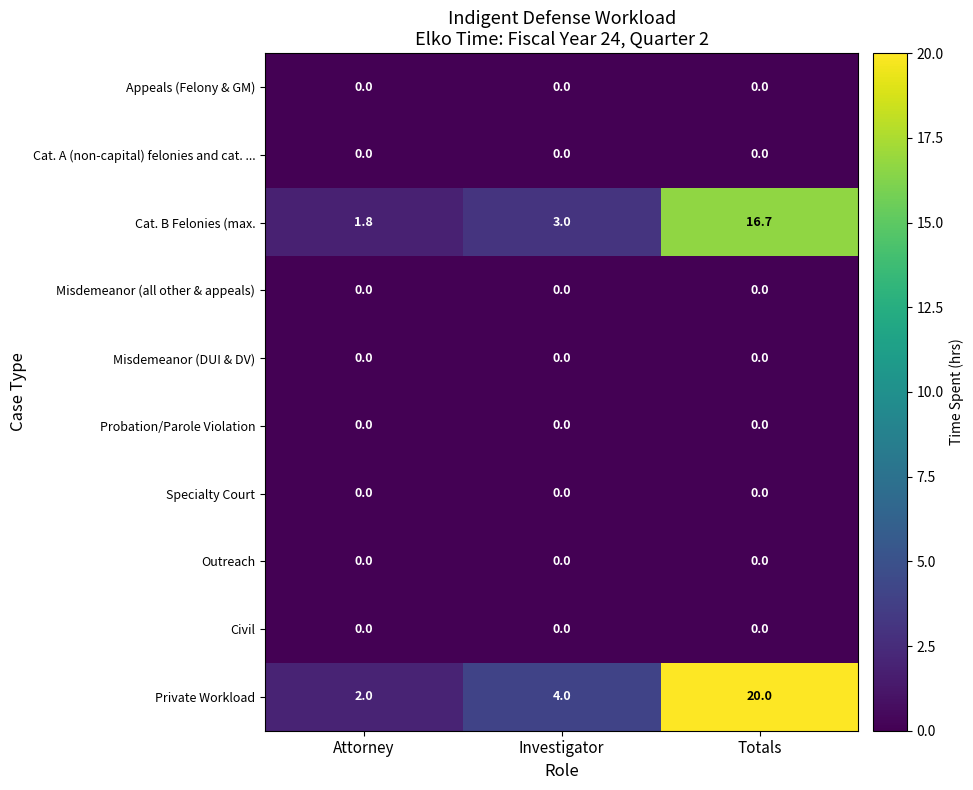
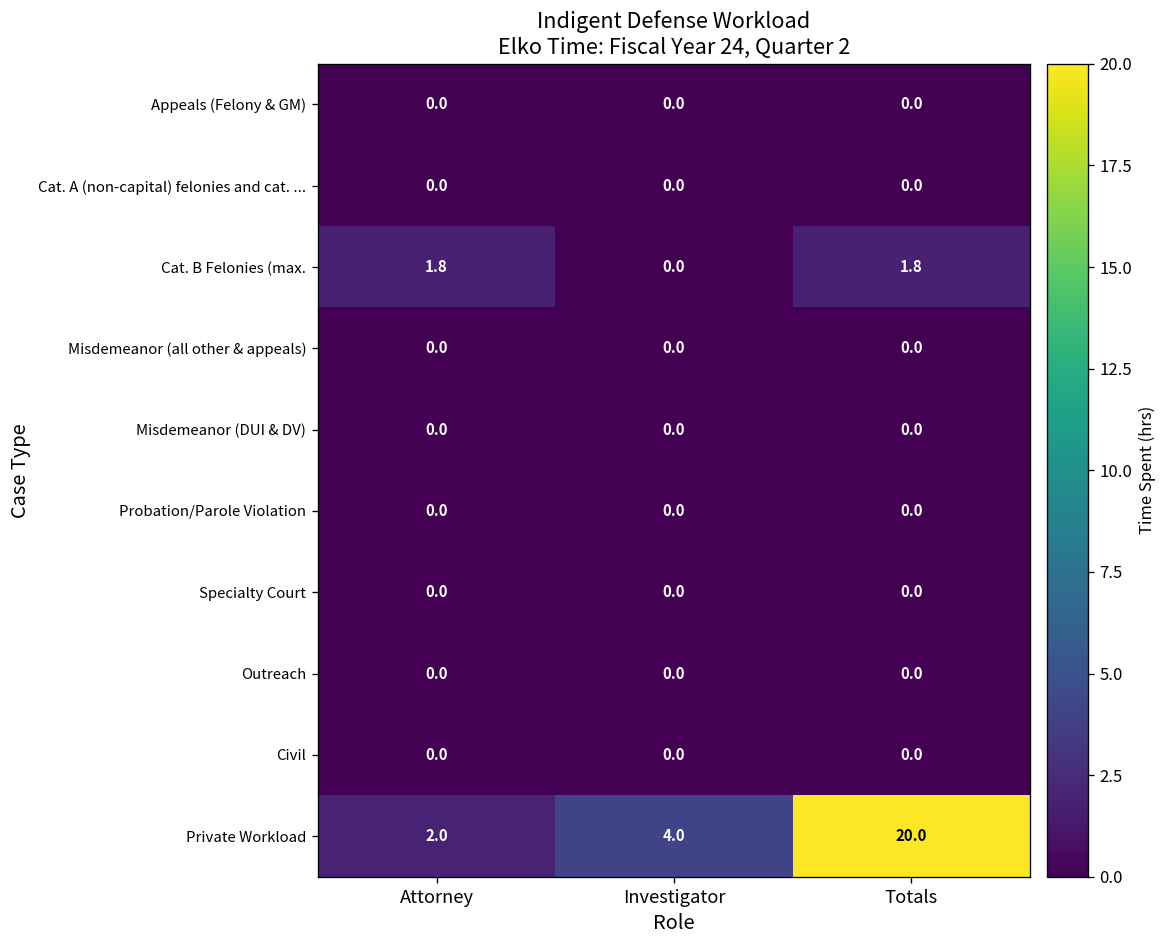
Cat. B Felonies (max., Investigator: 3.0 -> 0.0
Cat. B Felonies (max., Totals: 16.7 -> 1.8
